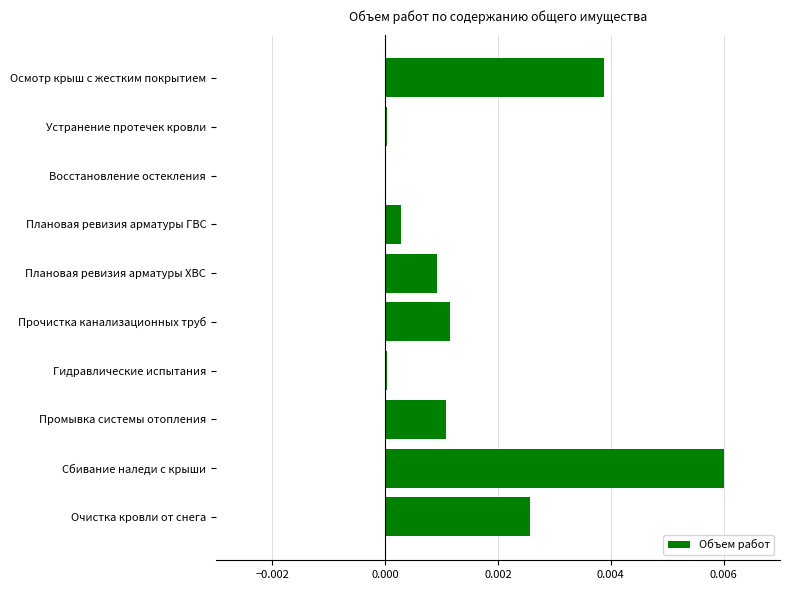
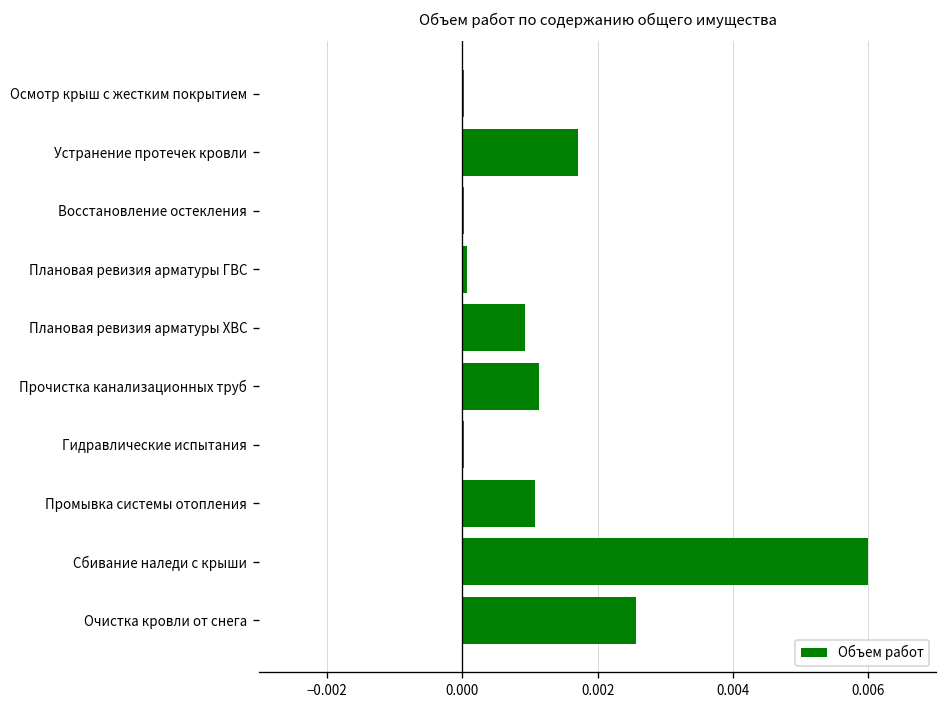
Осмотр крыш с жестким покрытием: 0.0039 -> 0.0000
Устранение протечек кровли: 0.0000 -> 0.0017
Плановая ревизия арматуры ГВС: 0.0003 -> 0.0001
